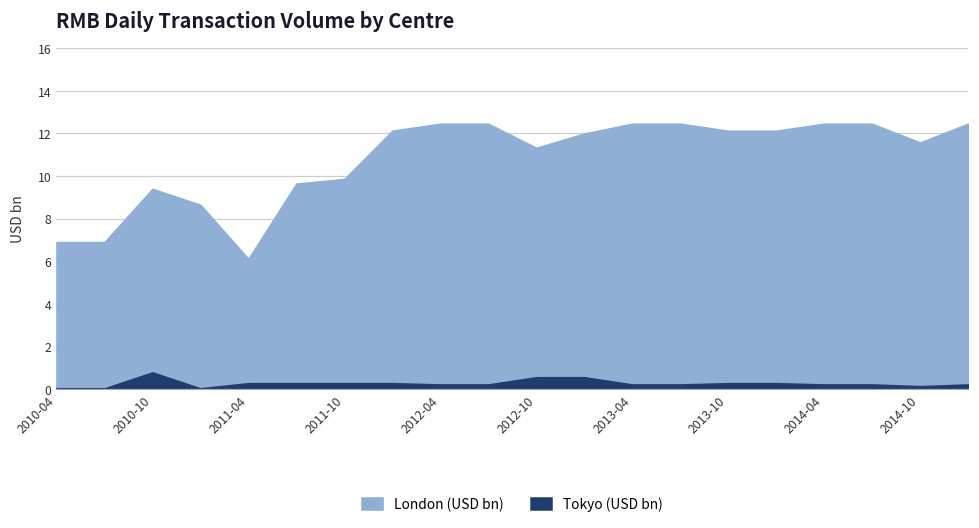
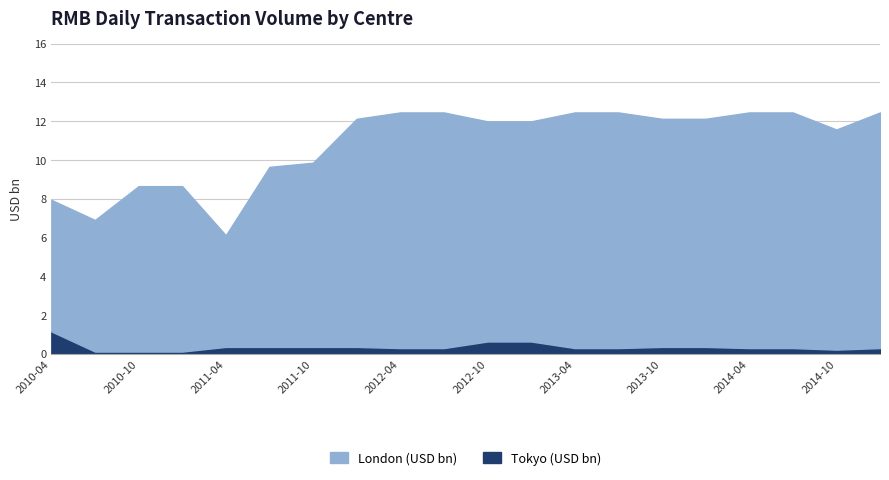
Tokyo (USD bn), 2010-04: 0.1 -> 1.2
Tokyo (USD bn), 2010-10: 0.9 -> 0.1
London (USD bn), 2012-10: 10.7 -> 11.4
